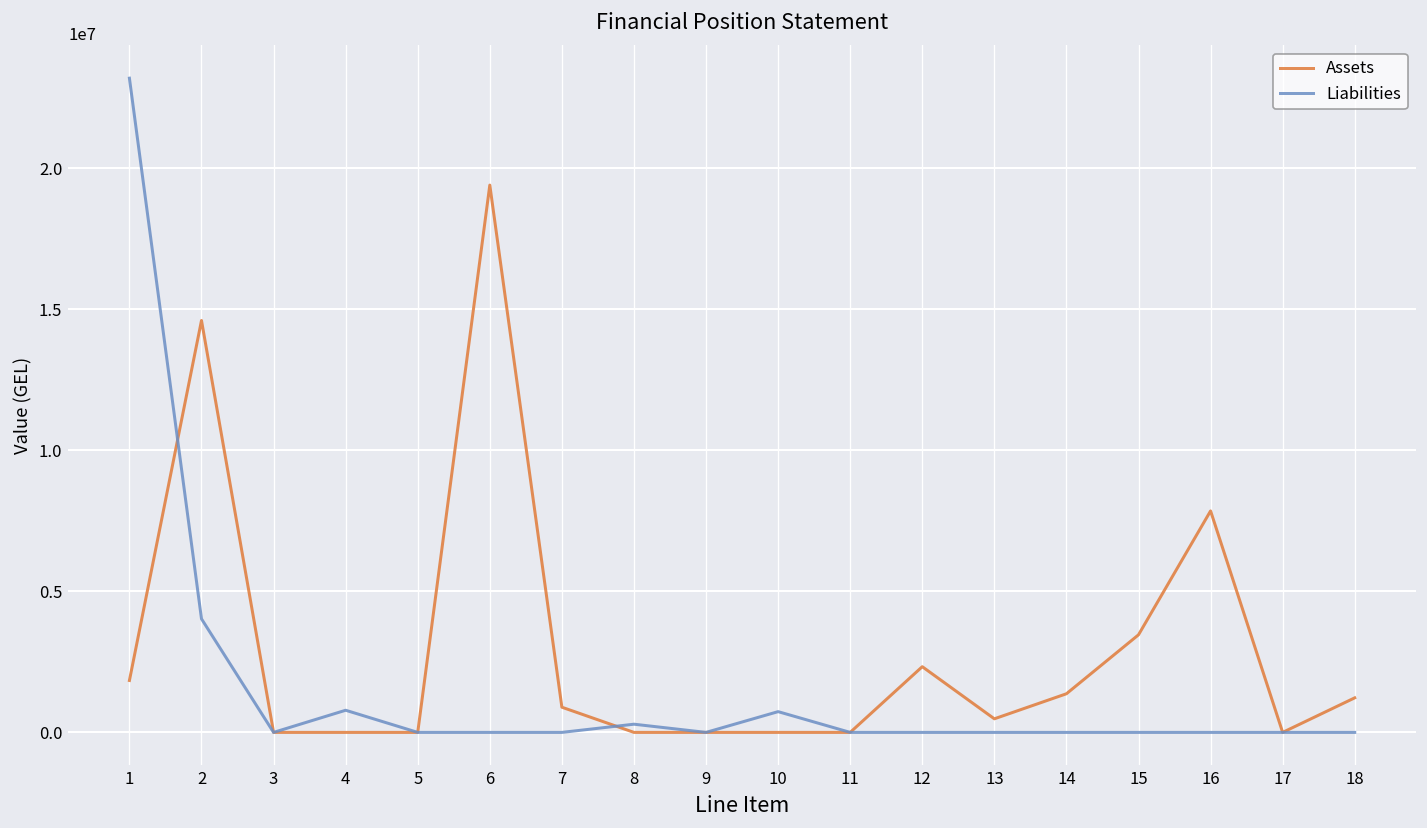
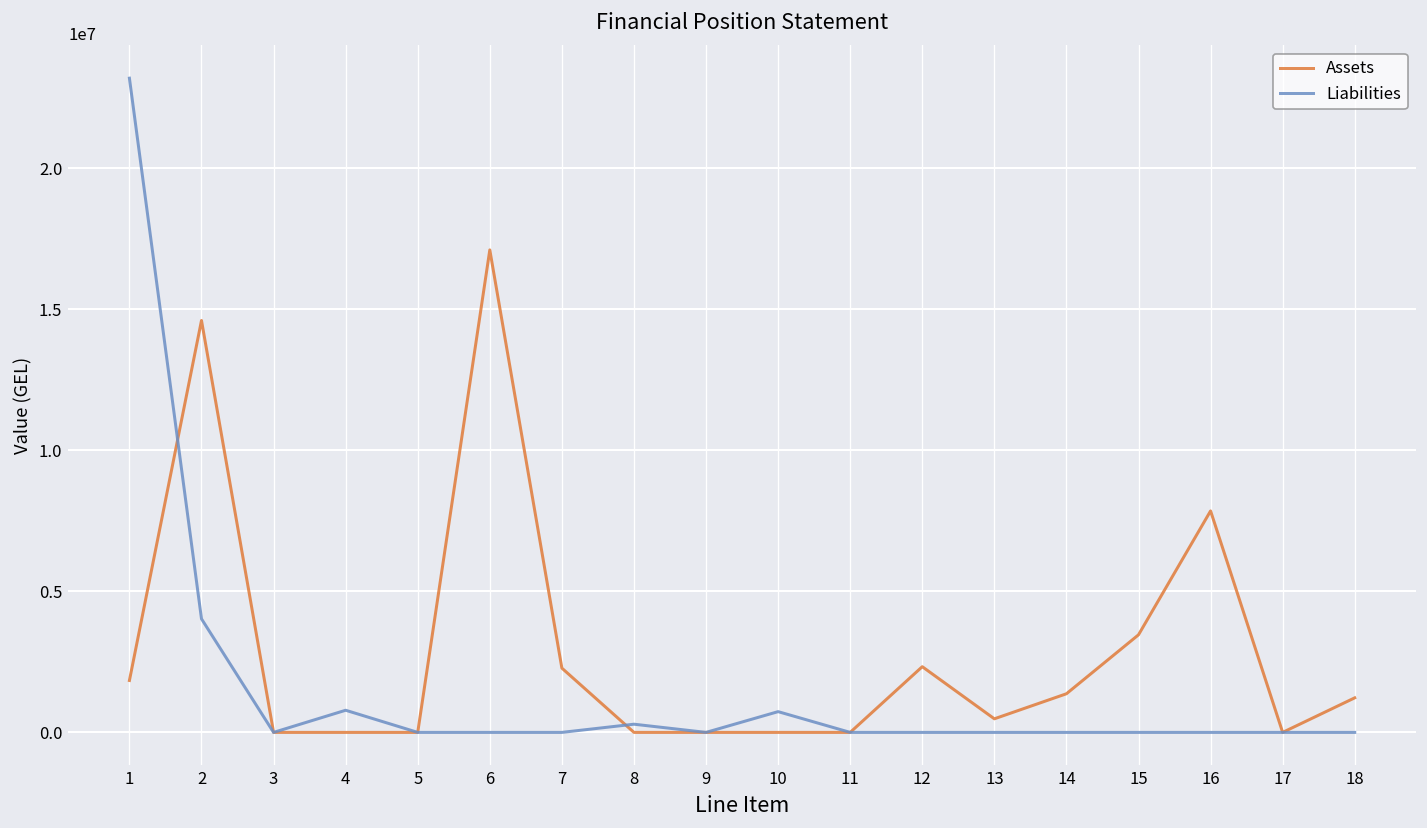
Assets, 6: 19400000 -> 17100000
Assets, 7: 900000 -> 2300000
